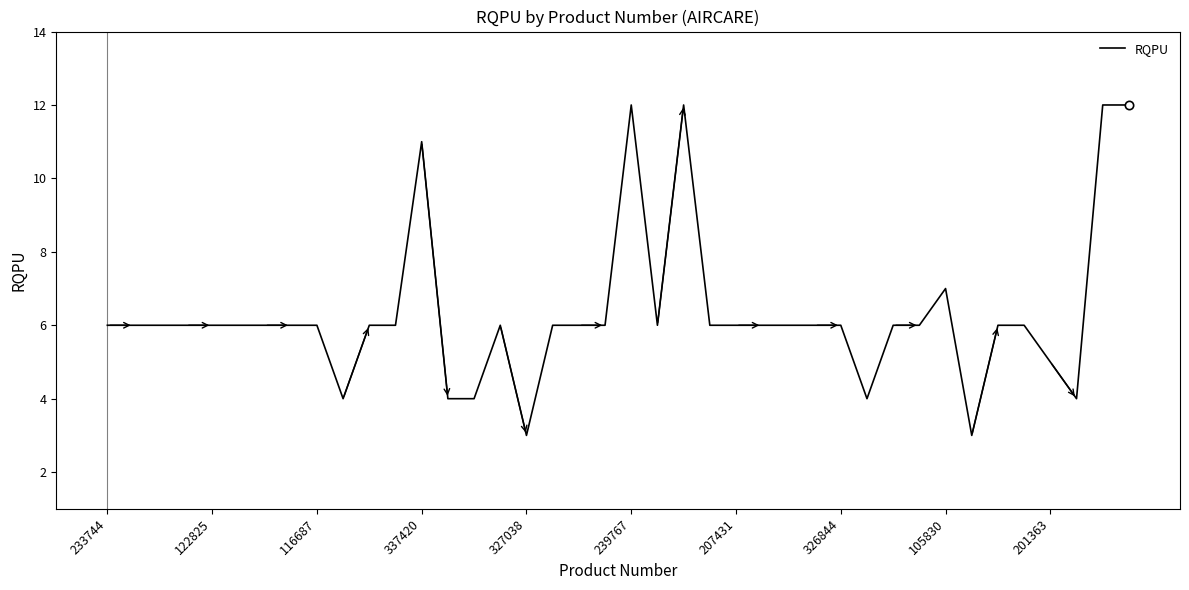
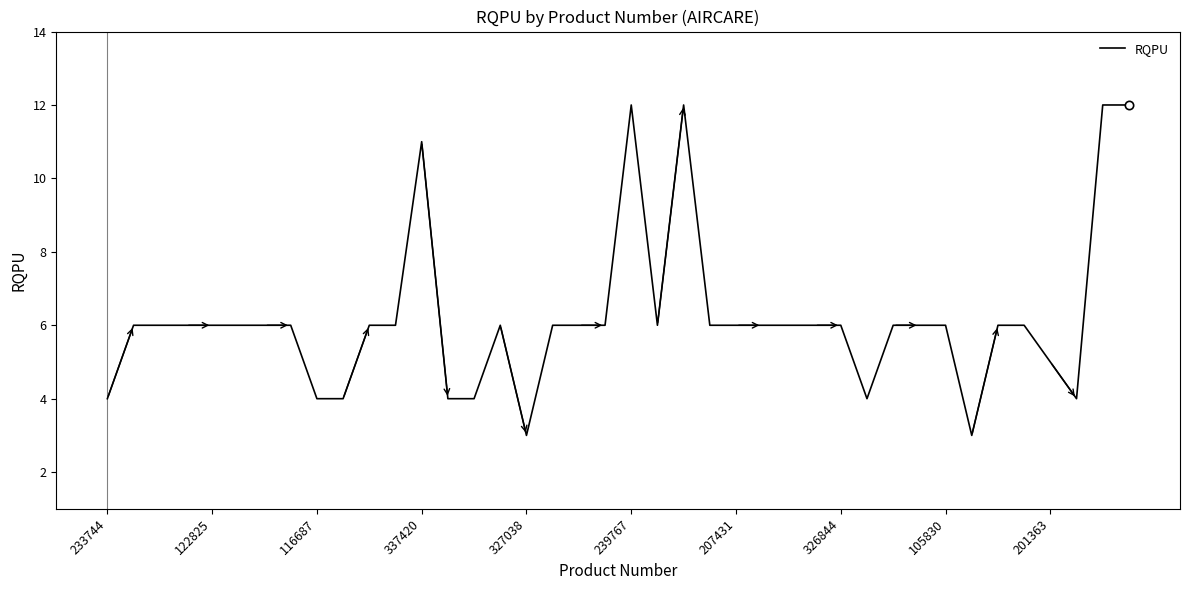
RQPU, 233744: 6 -> 4
RQPU, 116687: 6 -> 4
RQPU, 105830: 7 -> 6
